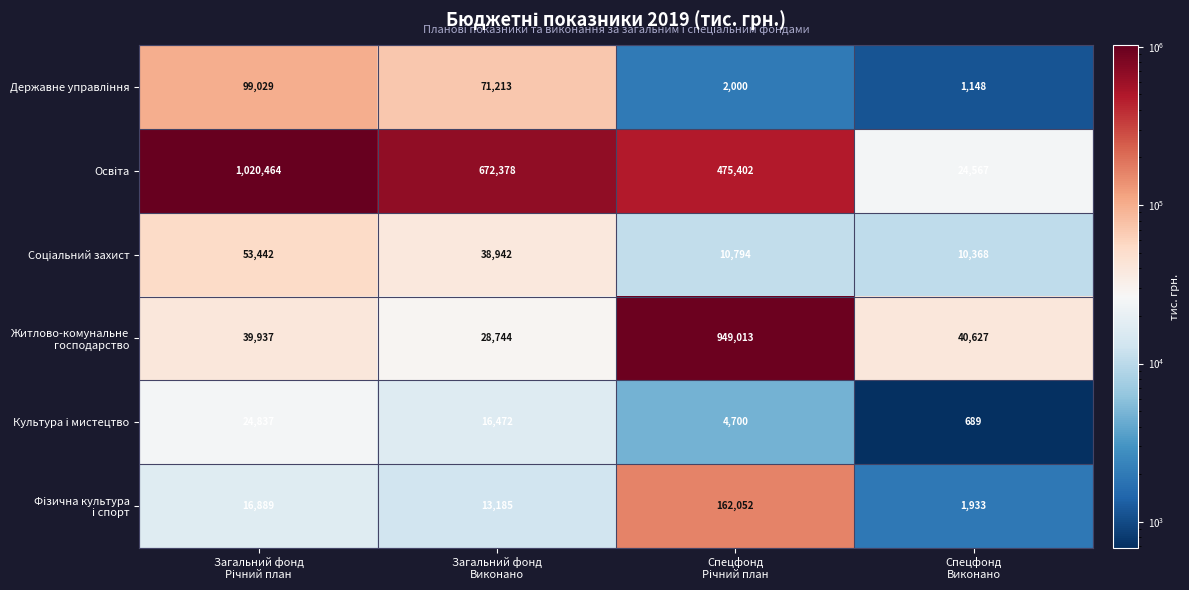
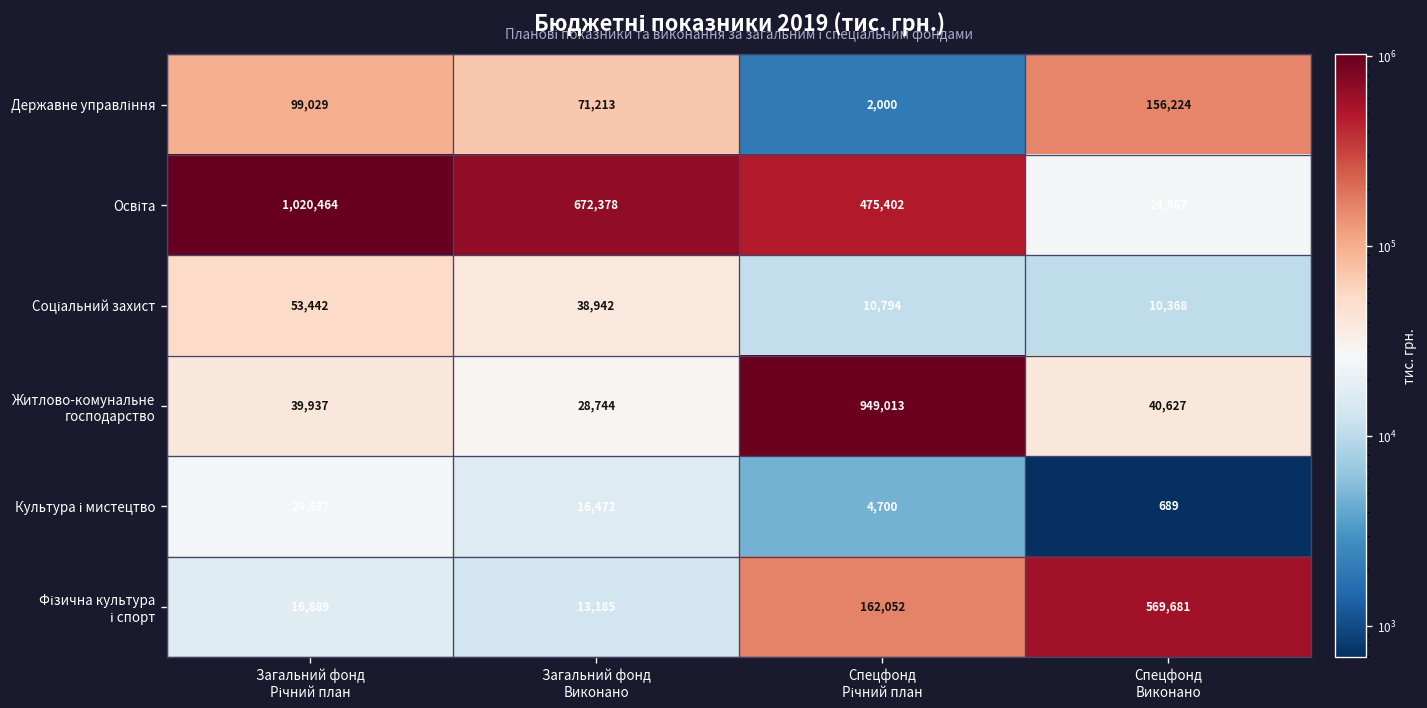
Державне управління, Спецфонд Виконано: 1,148 -> 156,224
Фізична культура і спорт, Спецфонд Виконано: 1,933 -> 569,681
